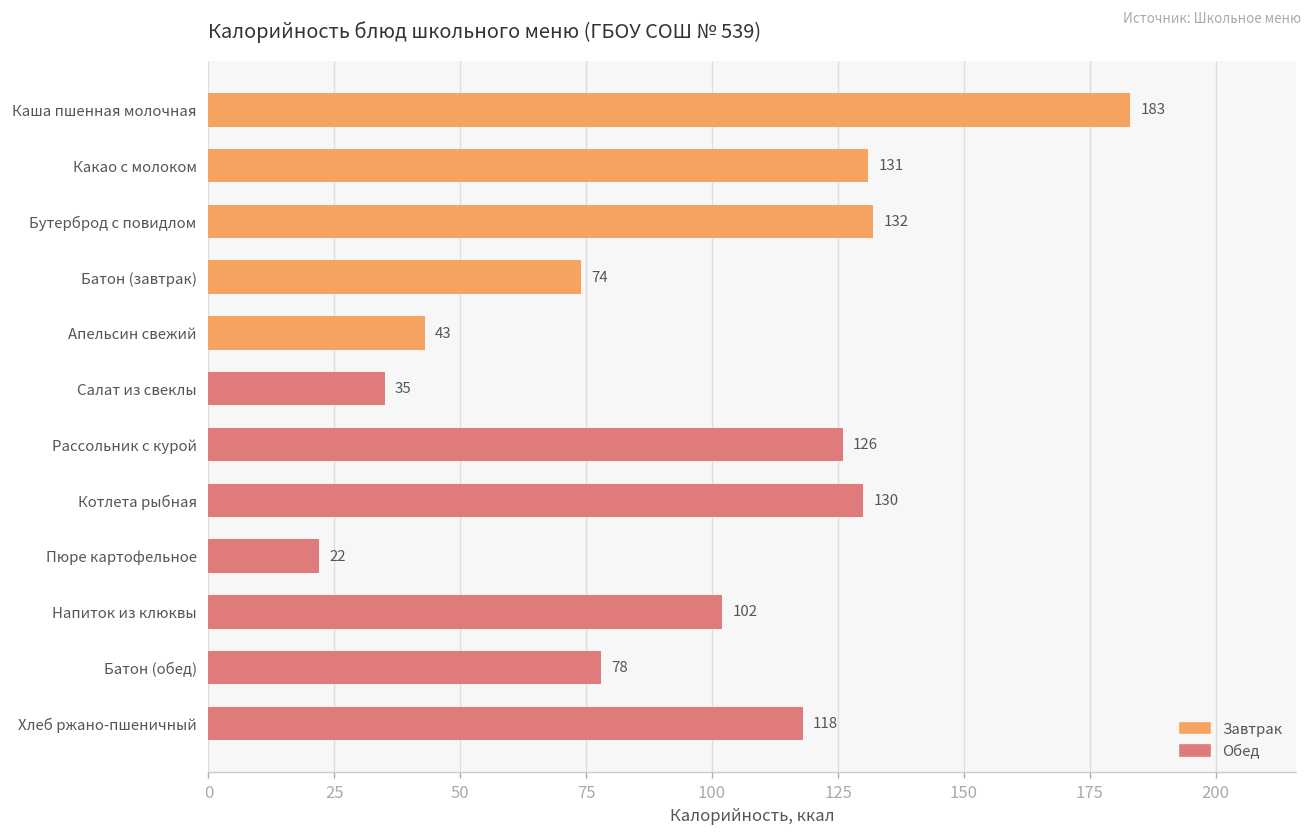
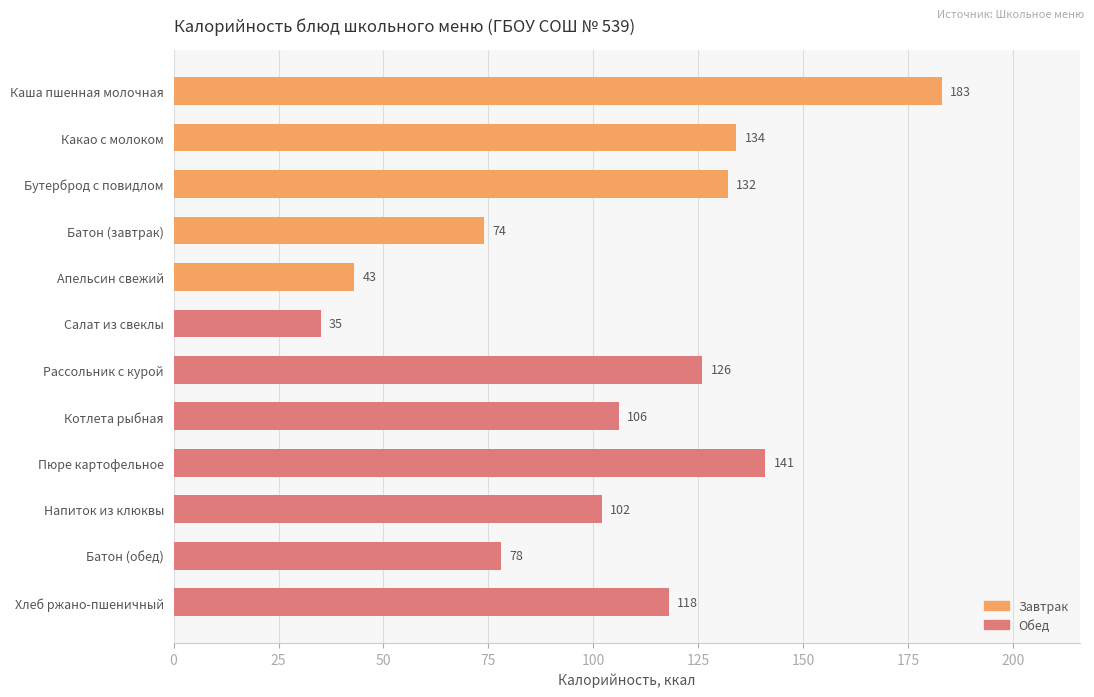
Какао с молоком: 131 -> 134
Котлета рыбная: 130 -> 106
Пюре картофельное: 22 -> 141
